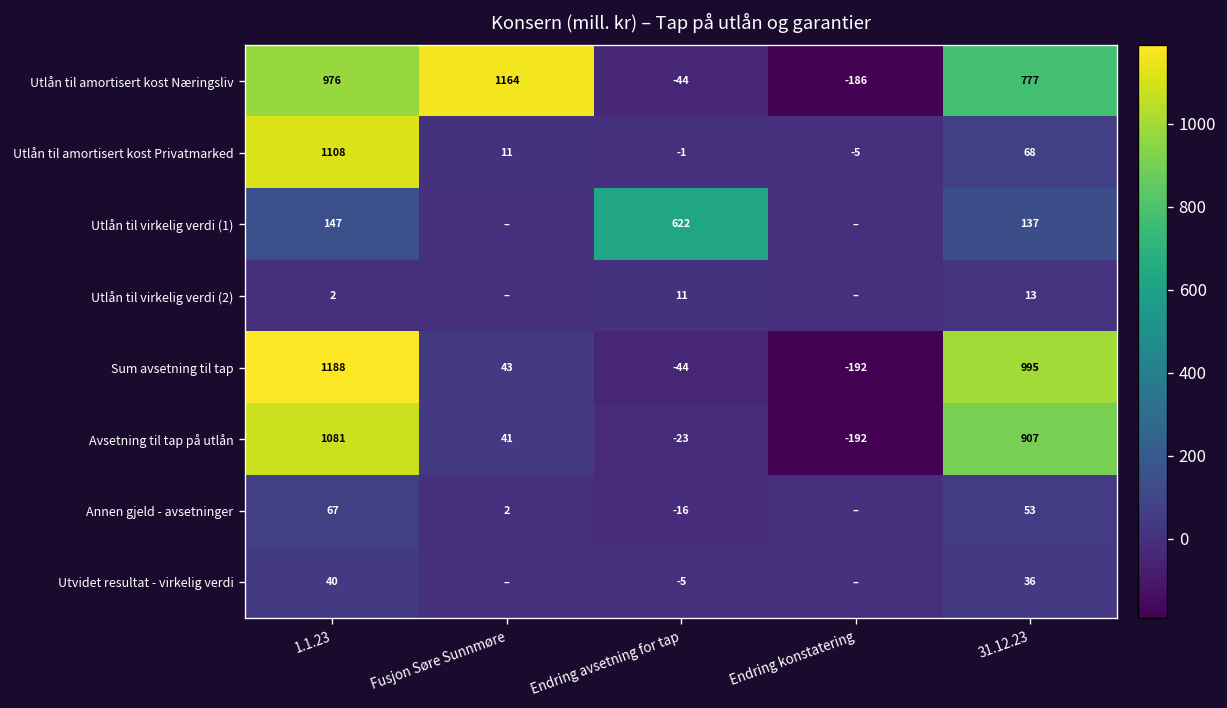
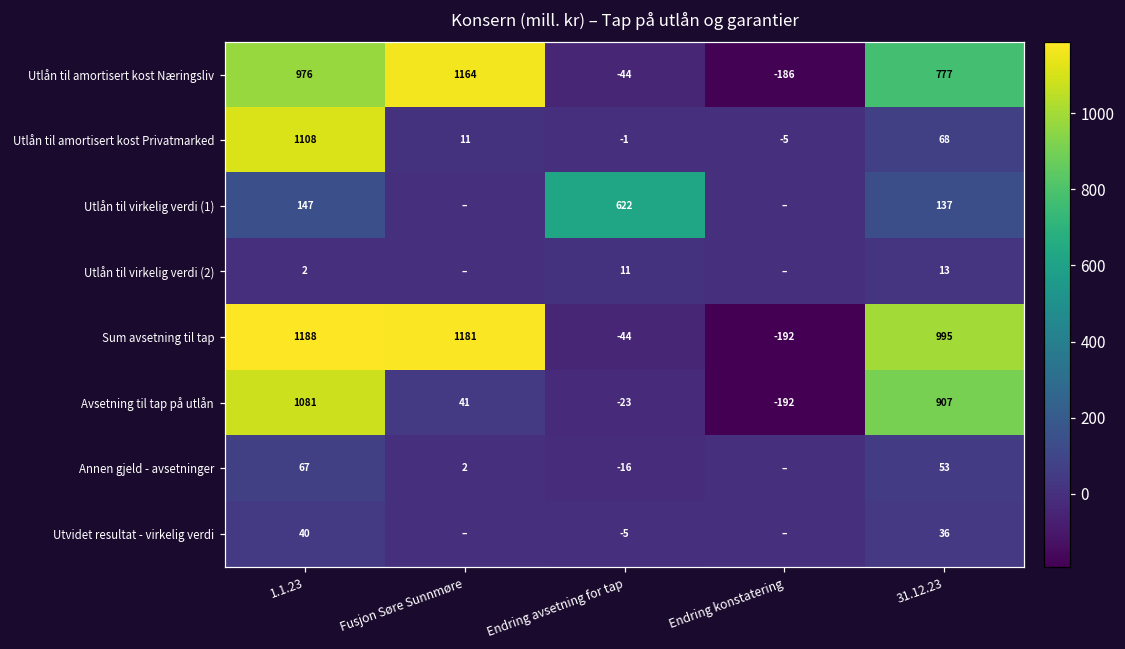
Sum avsetning til tap, Fusjon Søre Sunnmøre: 43 -> 1181
